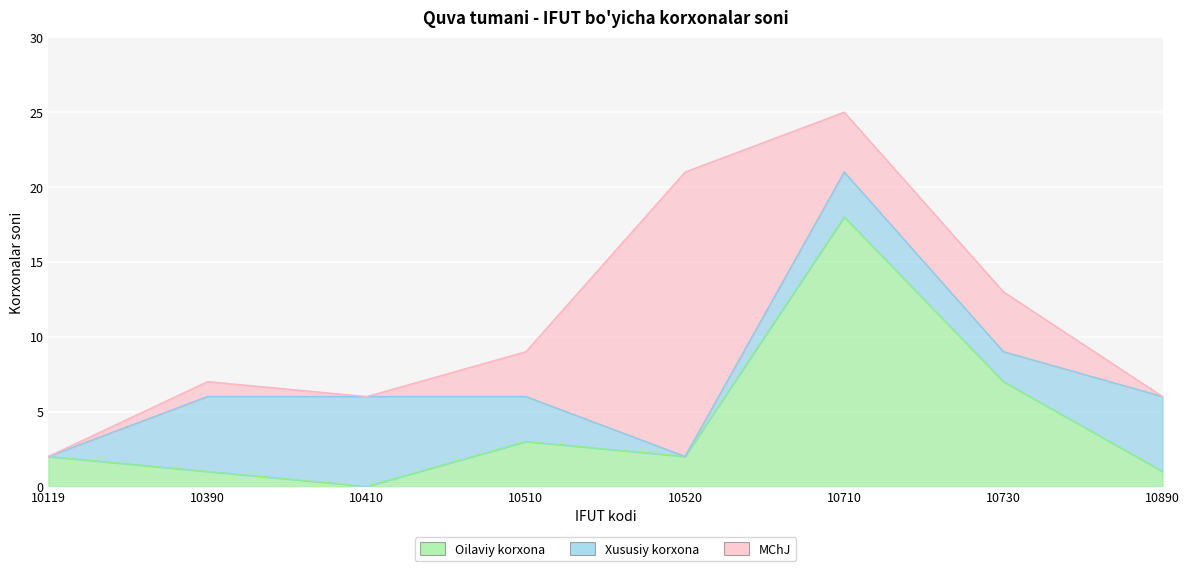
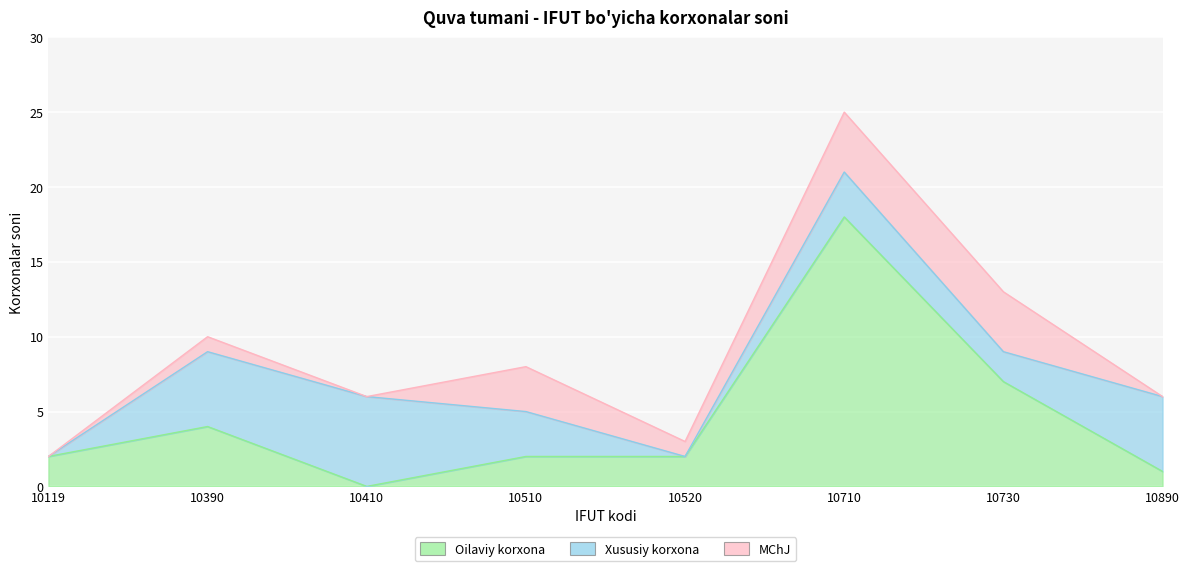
Oilaviy korxona, 10390: 1 -> 4
Oilaviy korxona, 10510: 3 -> 2
MChJ, 10520: 19 -> 1
